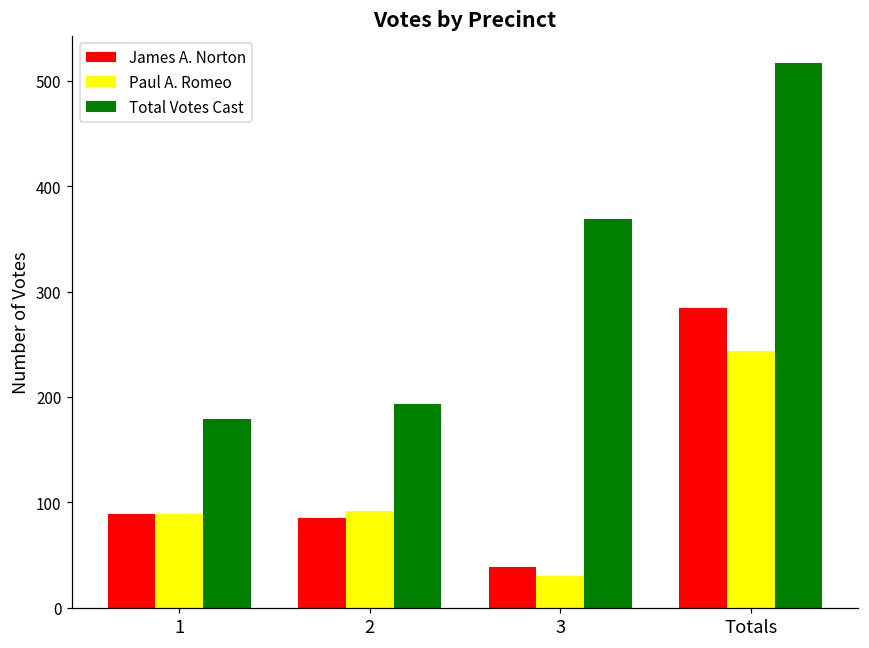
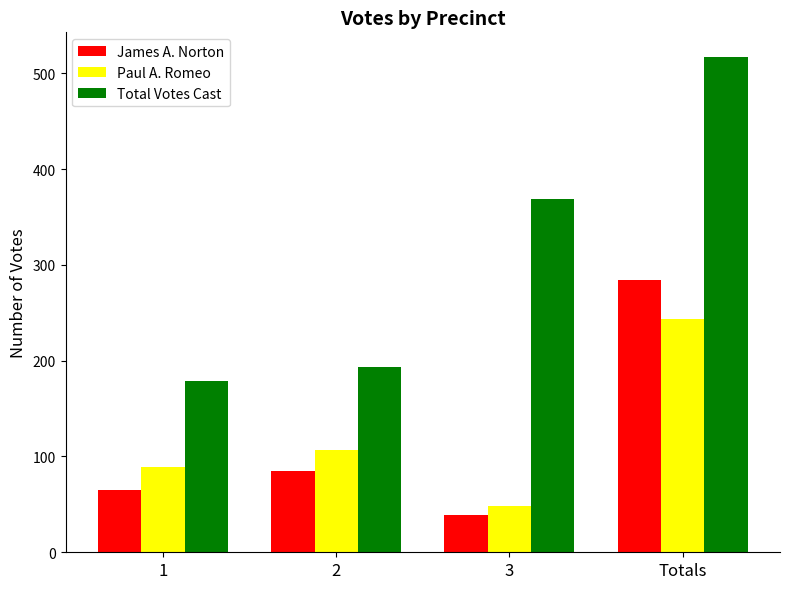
James A. Norton, 1: 90 -> 70
Paul A. Romeo, 2: 90 -> 110
Paul A. Romeo, 3: 30 -> 50
